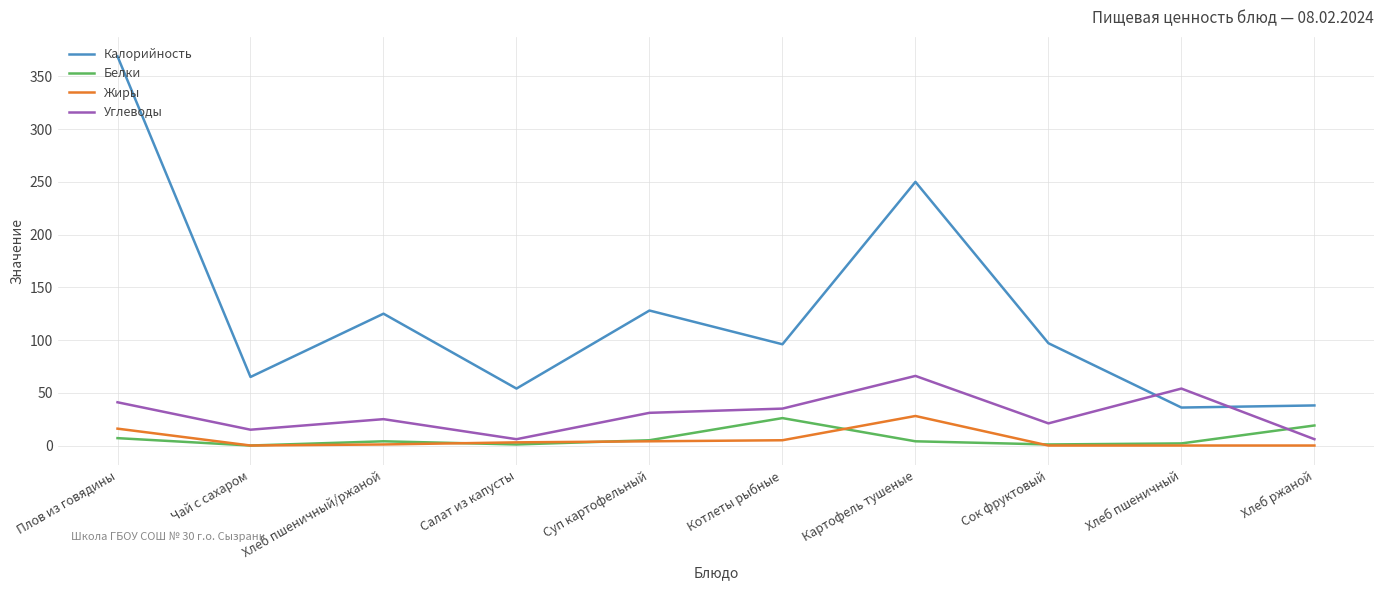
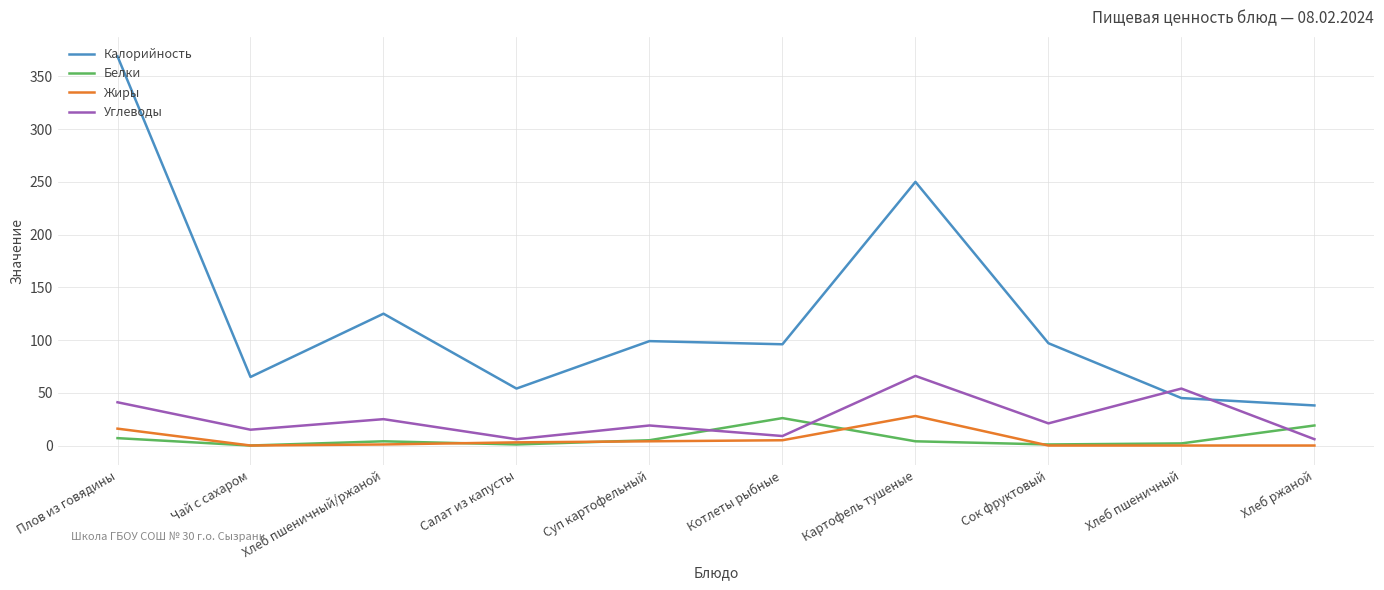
Калорийность, Суп картофельный: 128 -> 99
Углеводы, Суп картофельный: 31 -> 19
Углеводы, Котлеты рыбные: 35 -> 9
Калорийность, Хлеб пшеничный: 36 -> 45
